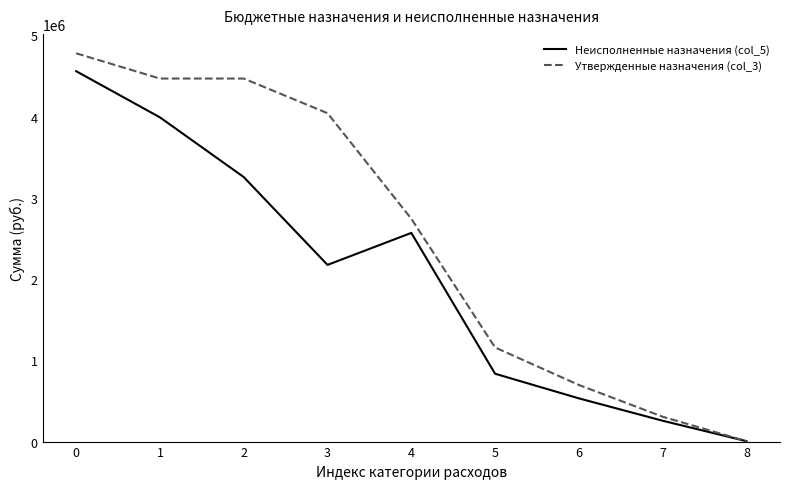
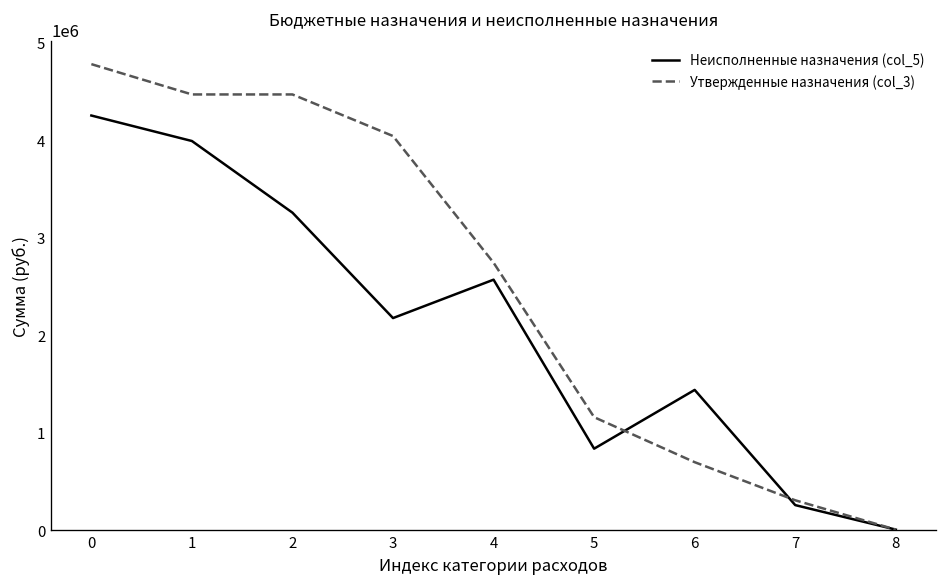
Неисполненные назначения (col_5), 0: 4600000 -> 4300000
Неисполненные назначения (col_5), 6: 500000 -> 1400000
